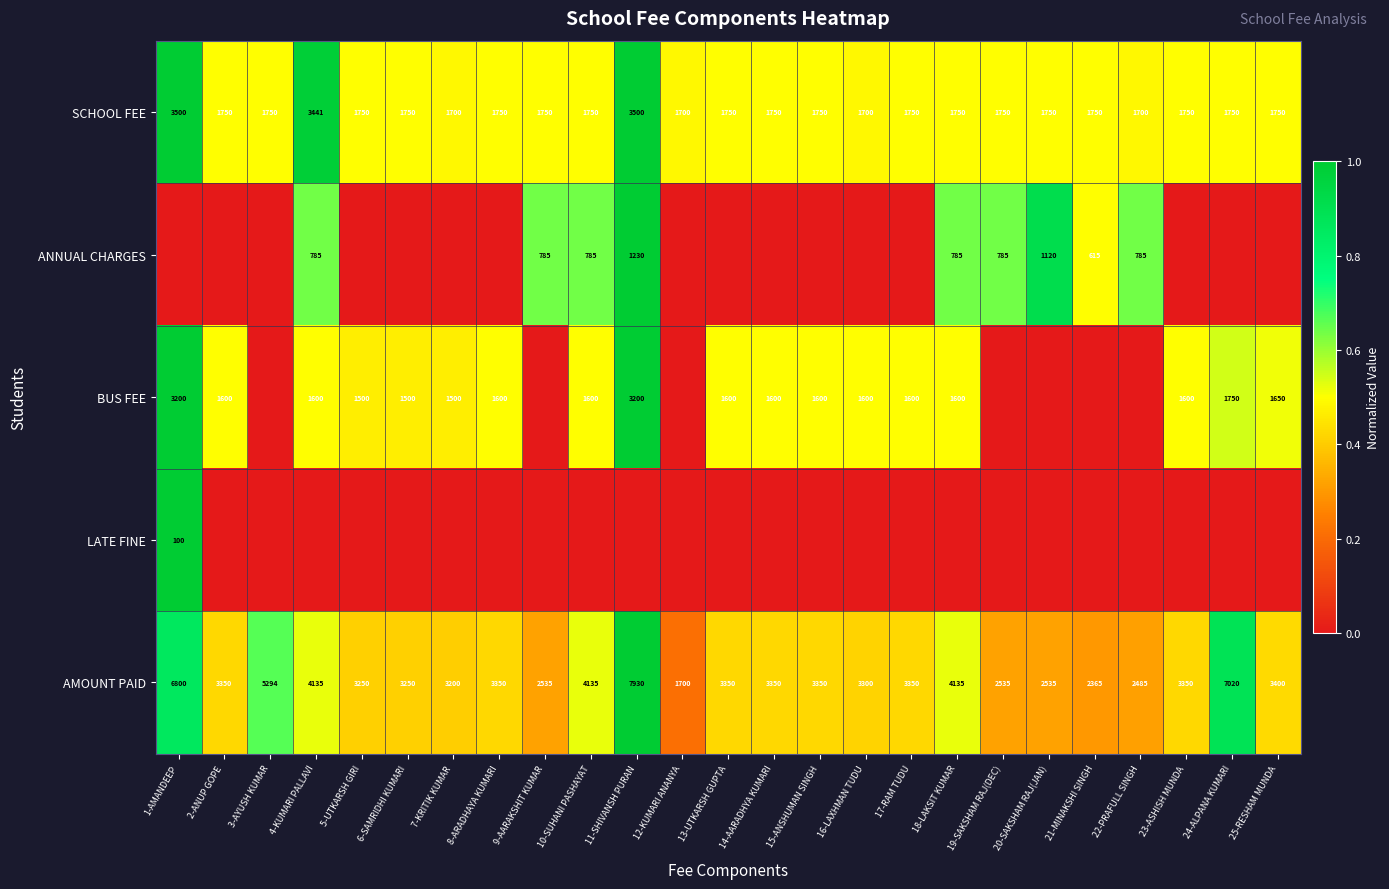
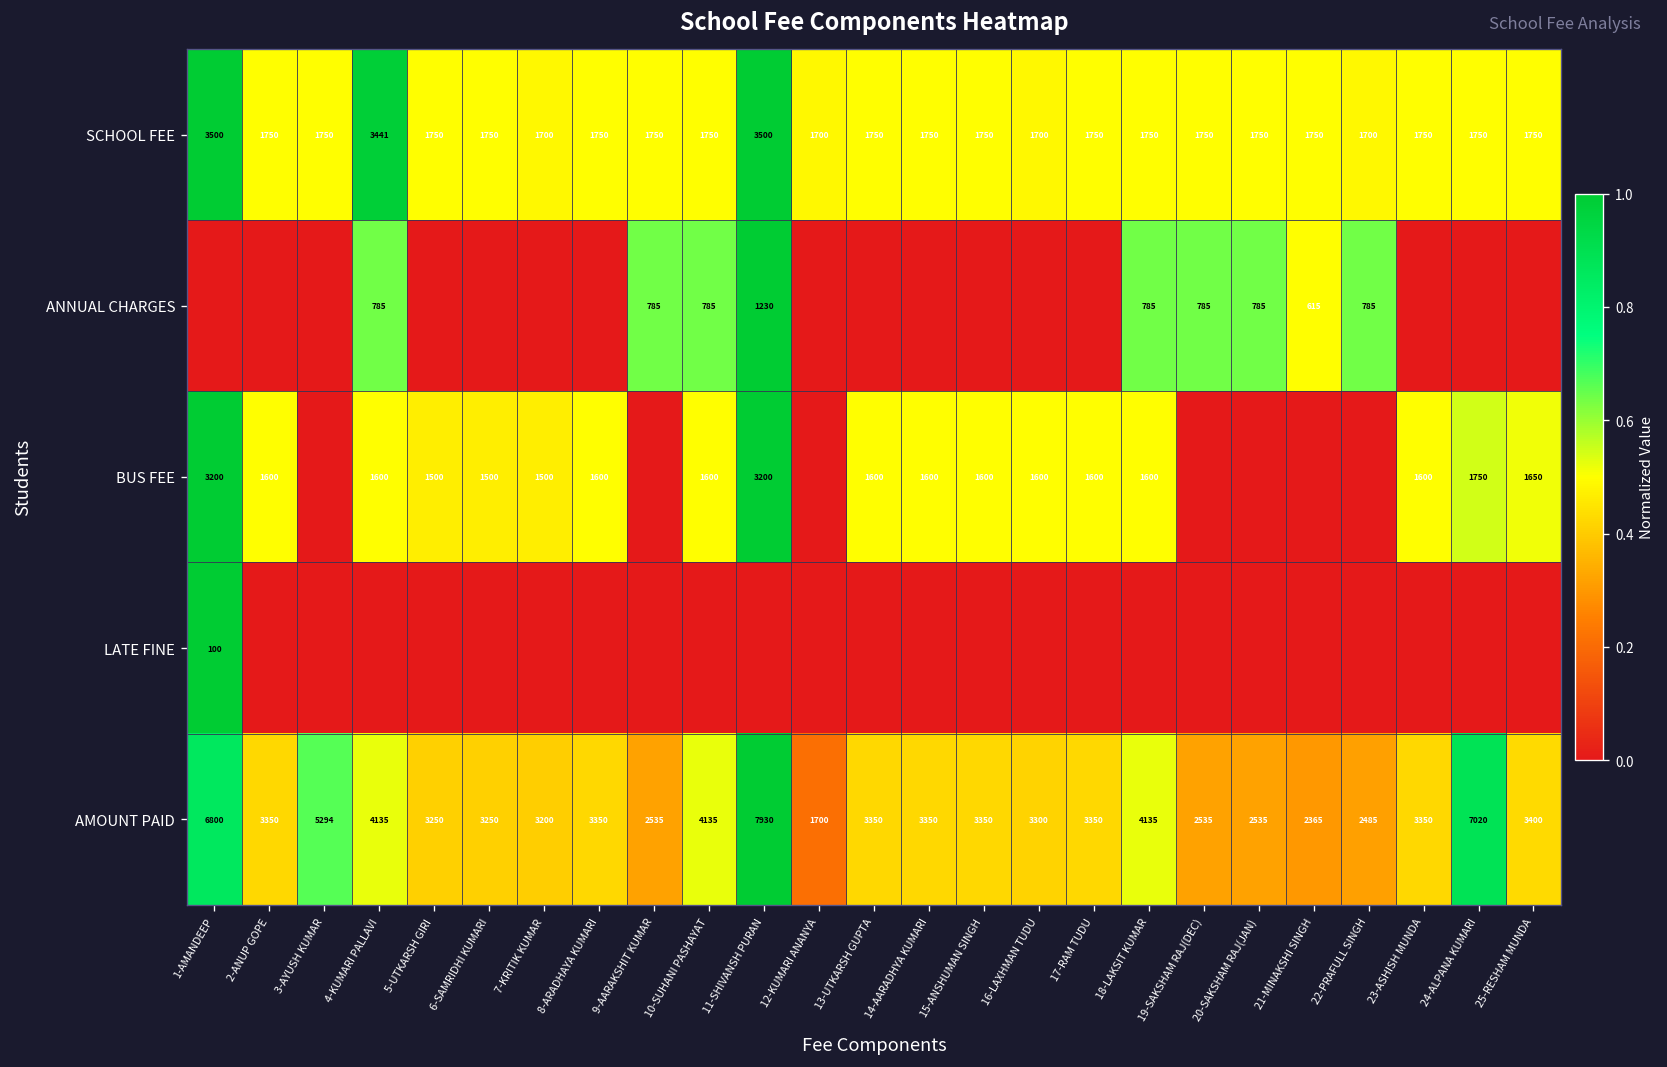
ANNUAL CHARGES, 20-SAKSHAM RAJ(JAN): 1120 -> 785
